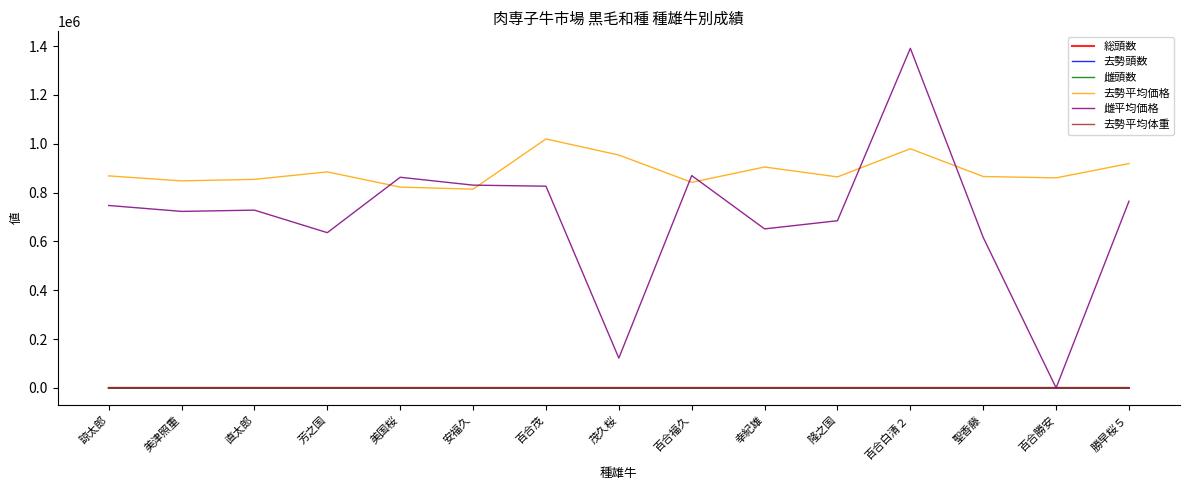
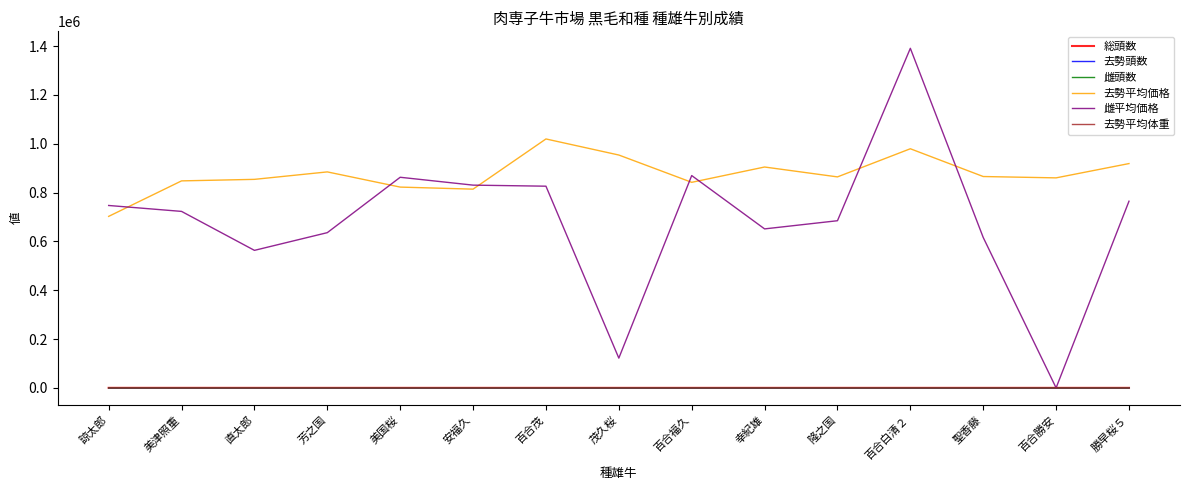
去勢平均価格, 諒太郎: 870000 -> 700000
雌平均価格, 直太郎: 730000 -> 560000
